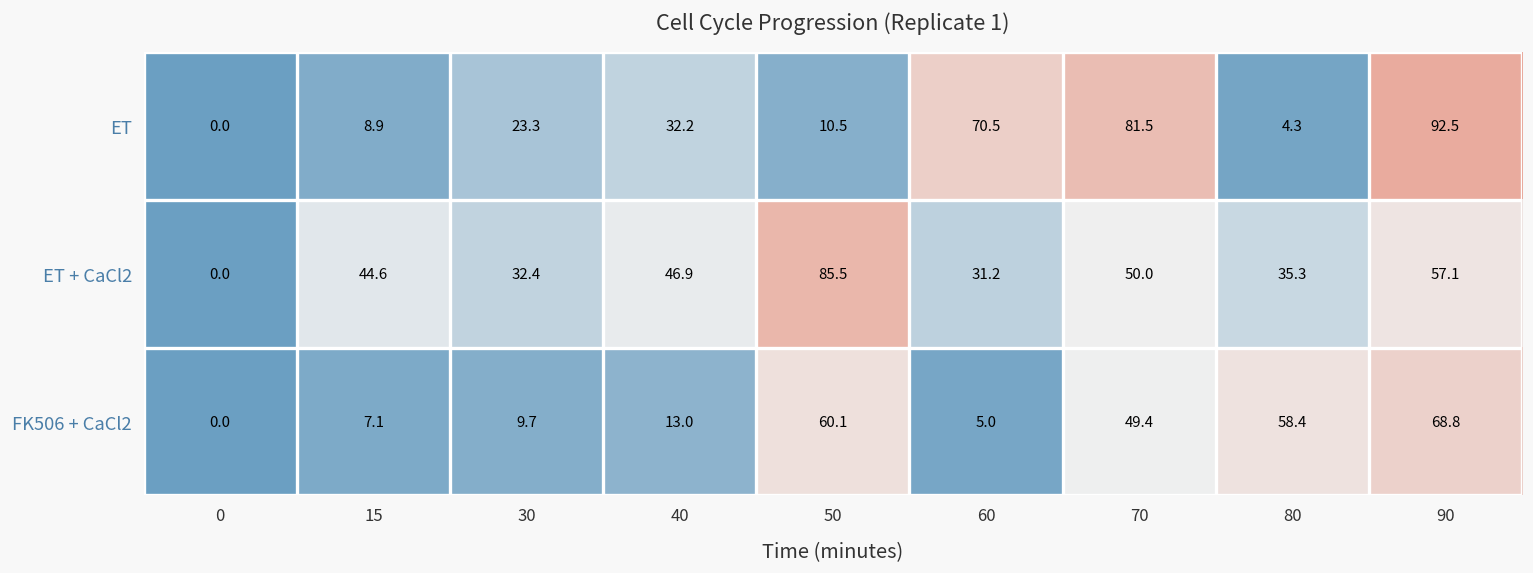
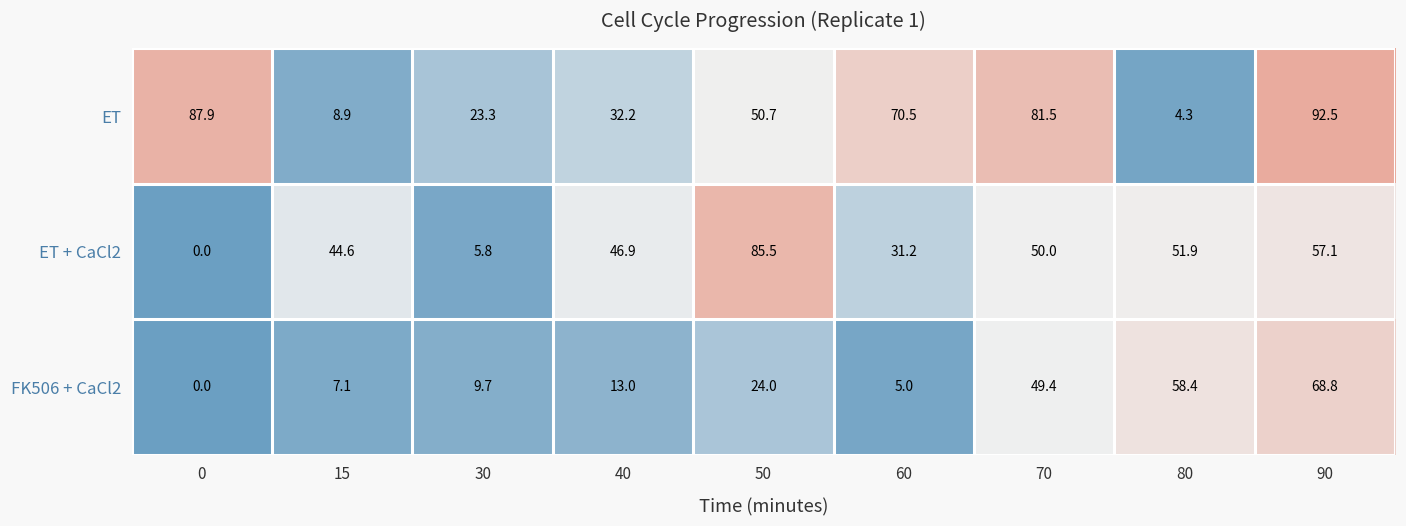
ET, 0: 0.0 -> 87.9
ET, 50: 10.5 -> 50.7
ET + CaCl2, 30: 32.4 -> 5.8
ET + CaCl2, 80: 35.3 -> 51.9
FK506 + CaCl2, 50: 60.1 -> 24.0
